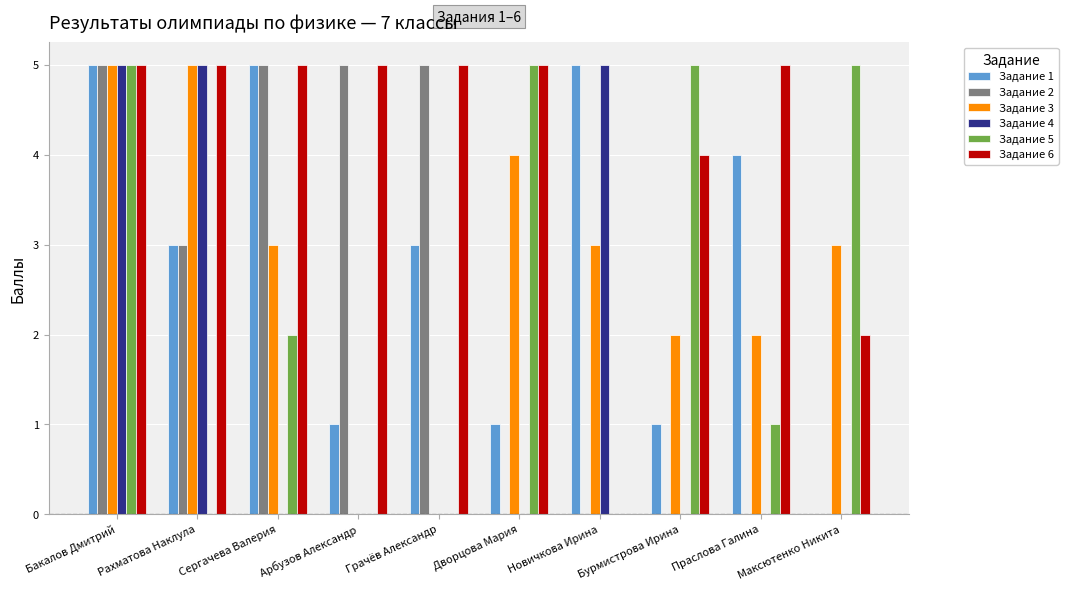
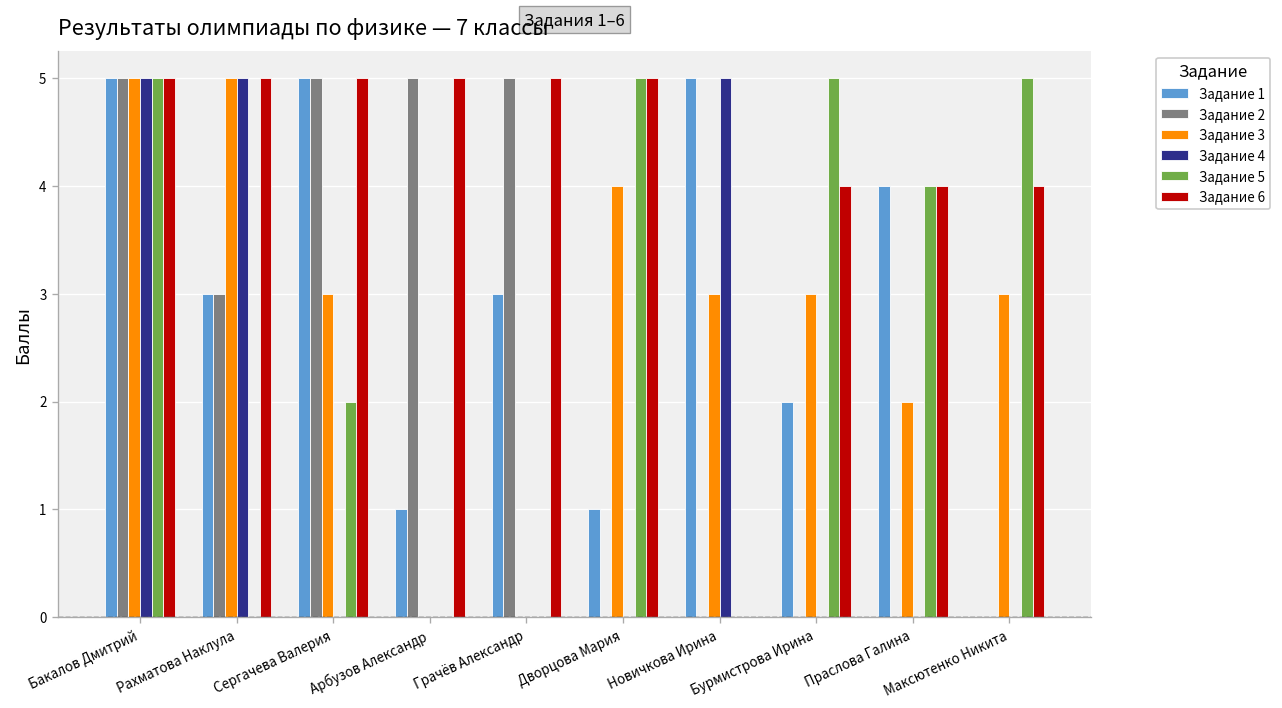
Задание 1, Бурмистрова Ирина: 1 -> 2
Задание 3, Бурмистрова Ирина: 2 -> 3
Задание 5, Праслова Галина: 1 -> 4
Задание 6, Праслова Галина: 5 -> 4
Задание 6, Максютенко Никита: 2 -> 4
